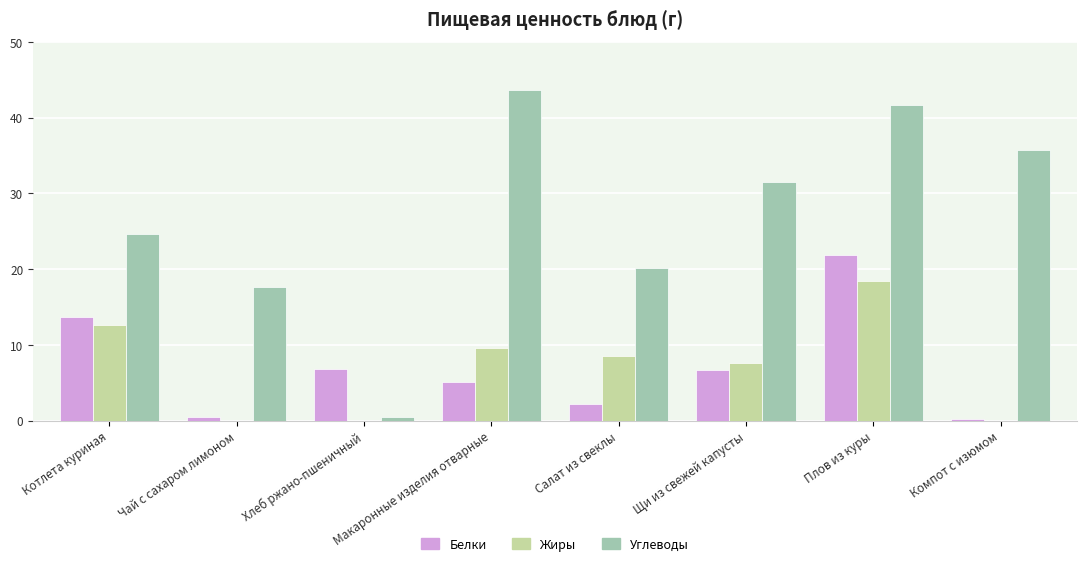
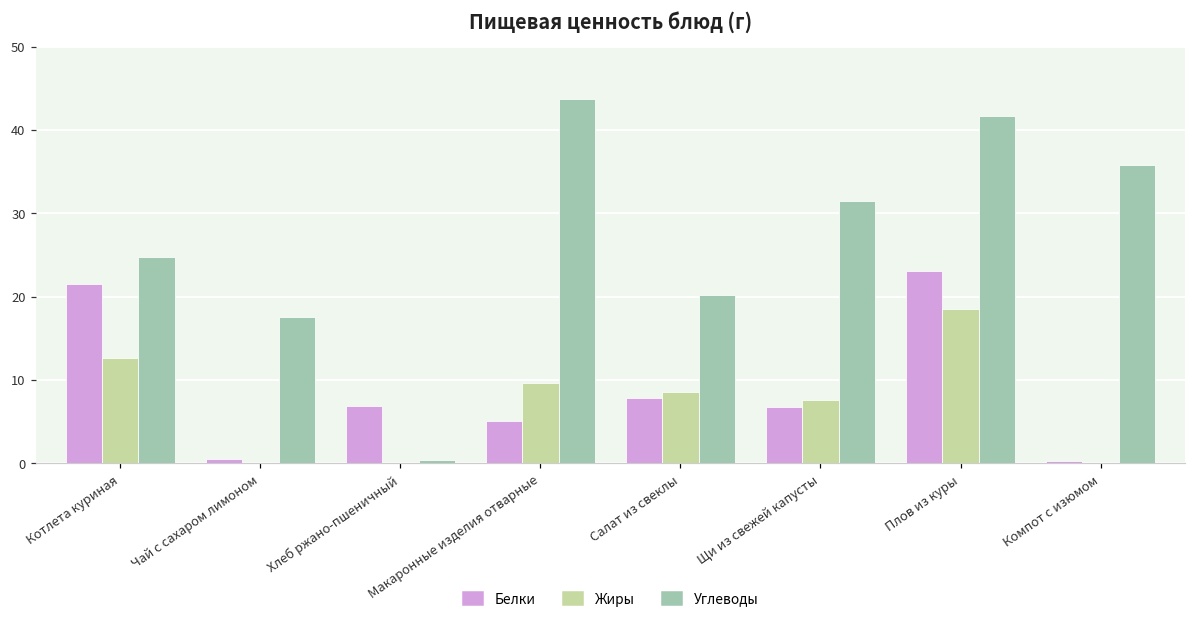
Белки, Котлета куриная: 14 -> 22
Белки, Салат из свеклы: 2 -> 8
Белки, Плов из куры: 22 -> 23
